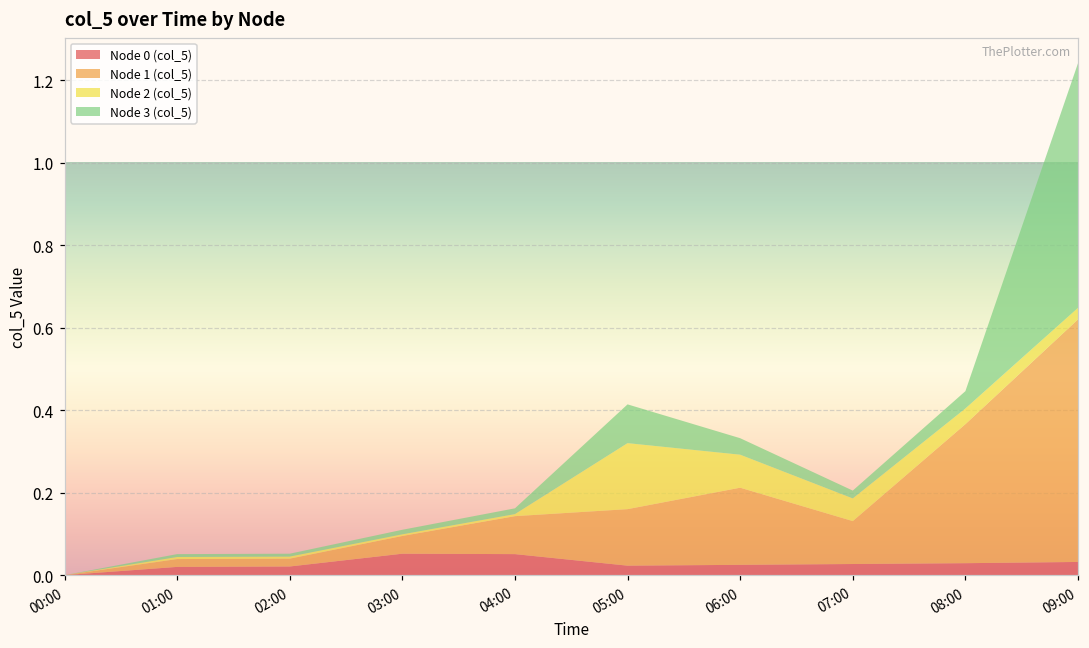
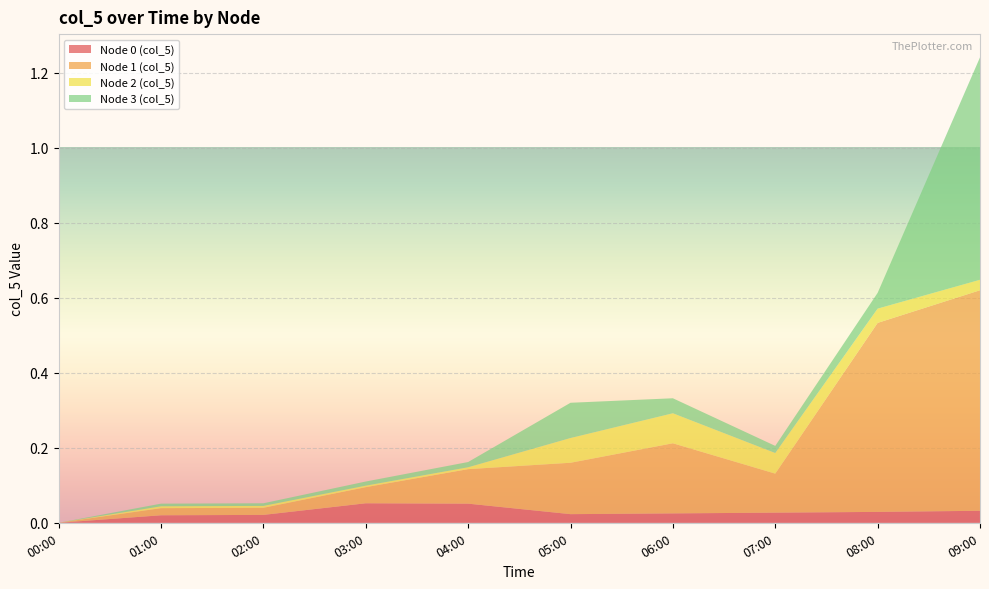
Node 2 (col_5), 05:00: 0.16 -> 0.07
Node 1 (col_5), 08:00: 0.34 -> 0.50
